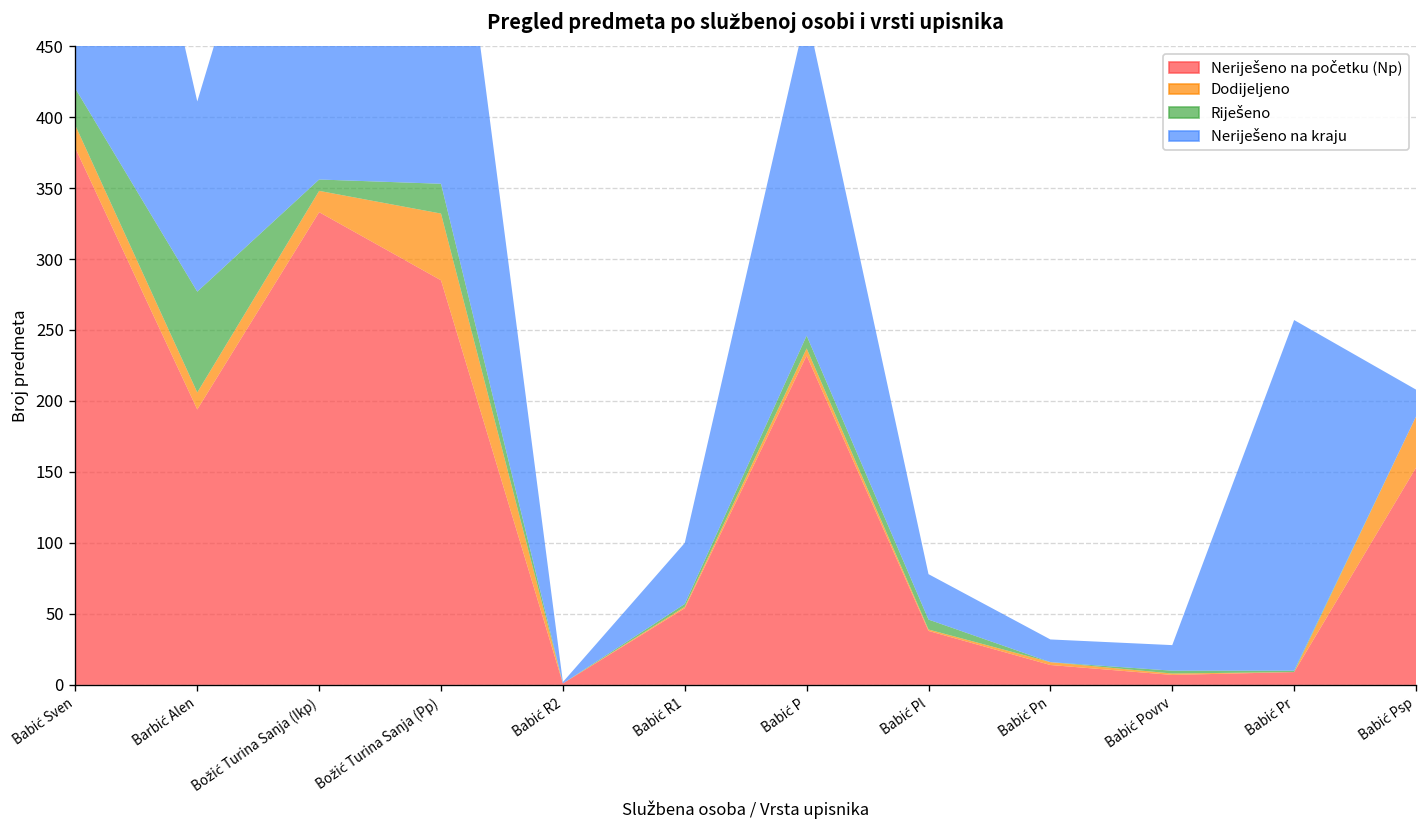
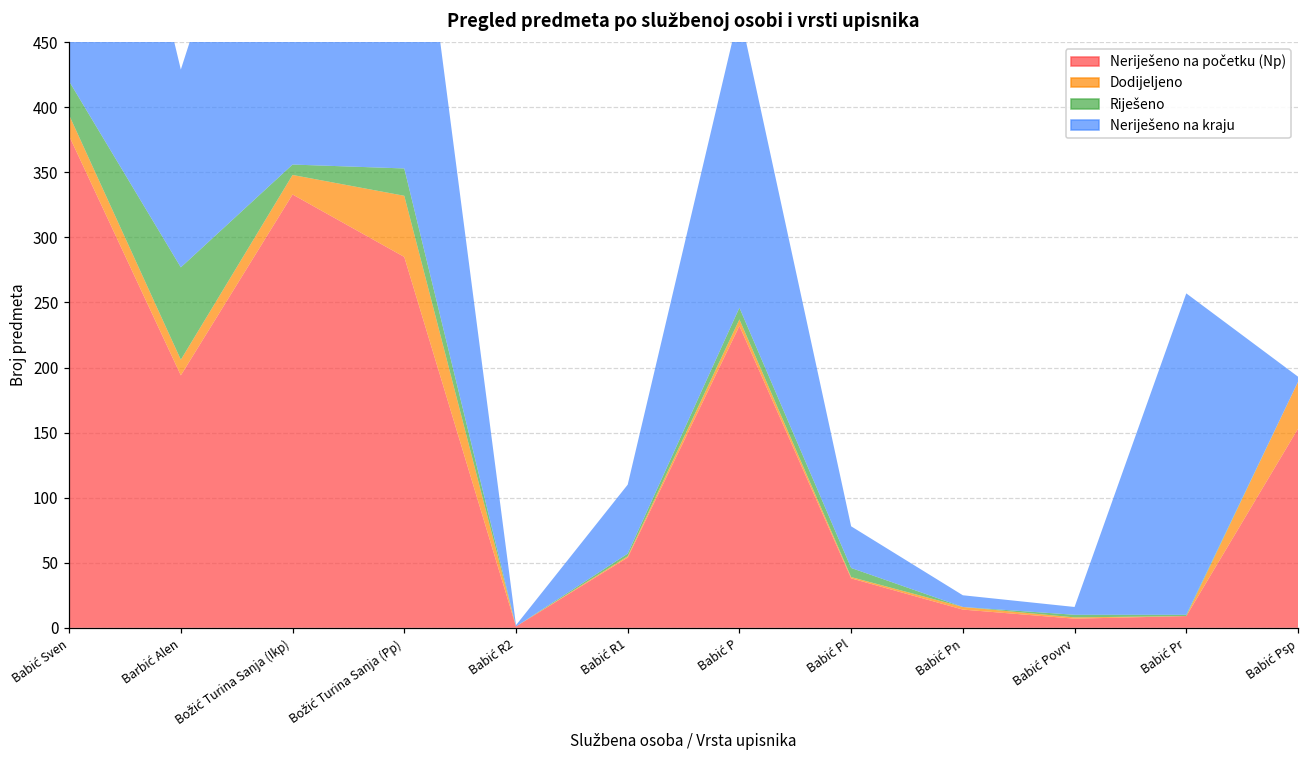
Neriješeno na kraju, Barbić Alen: 134 -> 152
Neriješeno na kraju, Babić R1: 43 -> 53
Neriješeno na kraju, Babić Pn: 16 -> 9
Neriješeno na kraju, Babić Povrv: 18 -> 6
Neriješeno na kraju, Babić Psp: 19 -> 4
